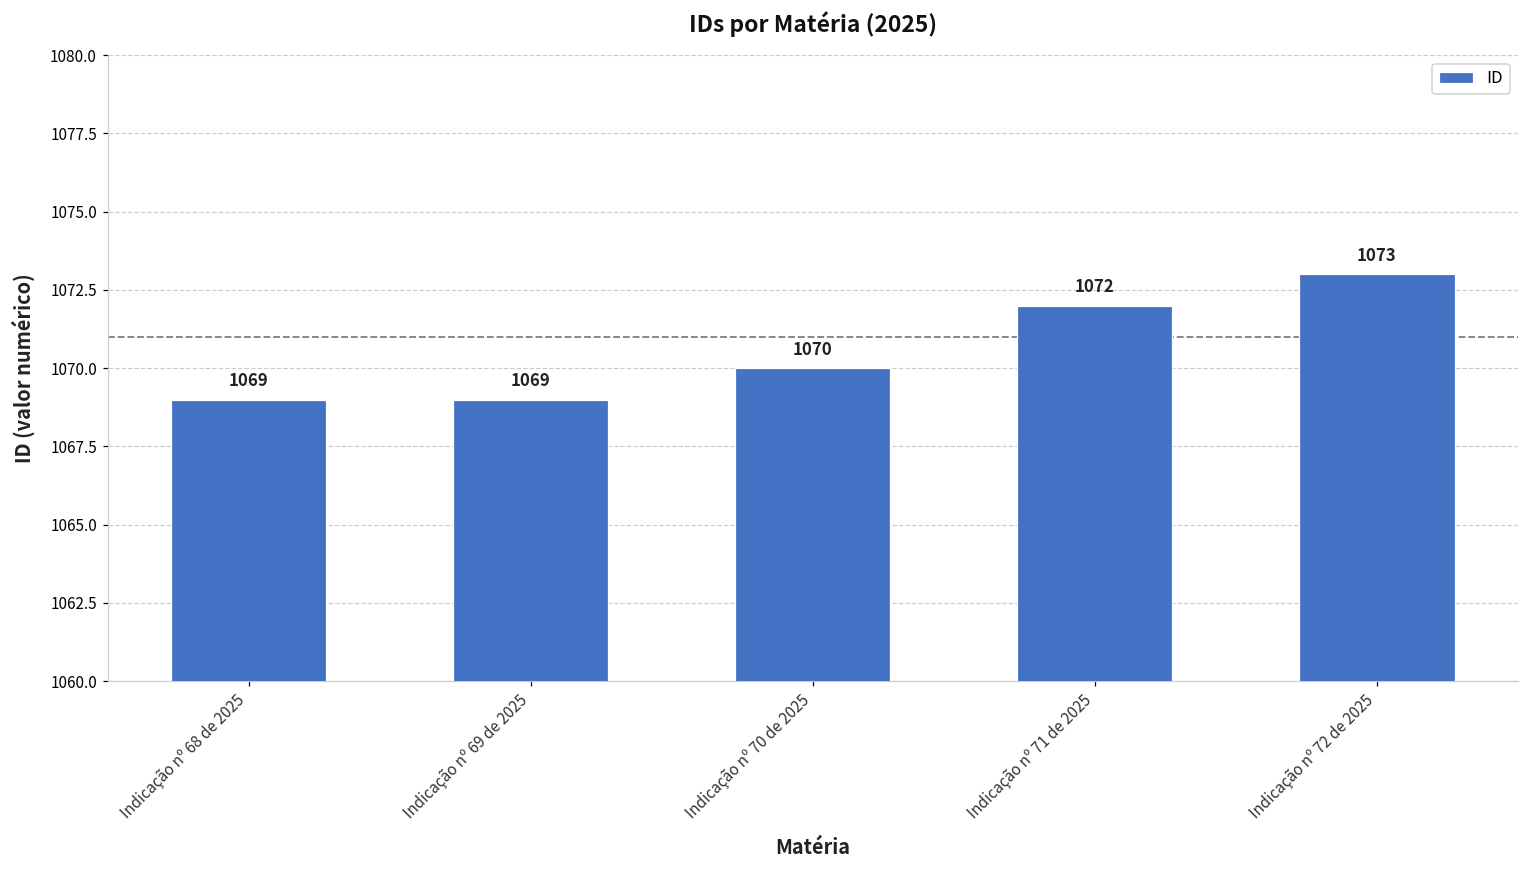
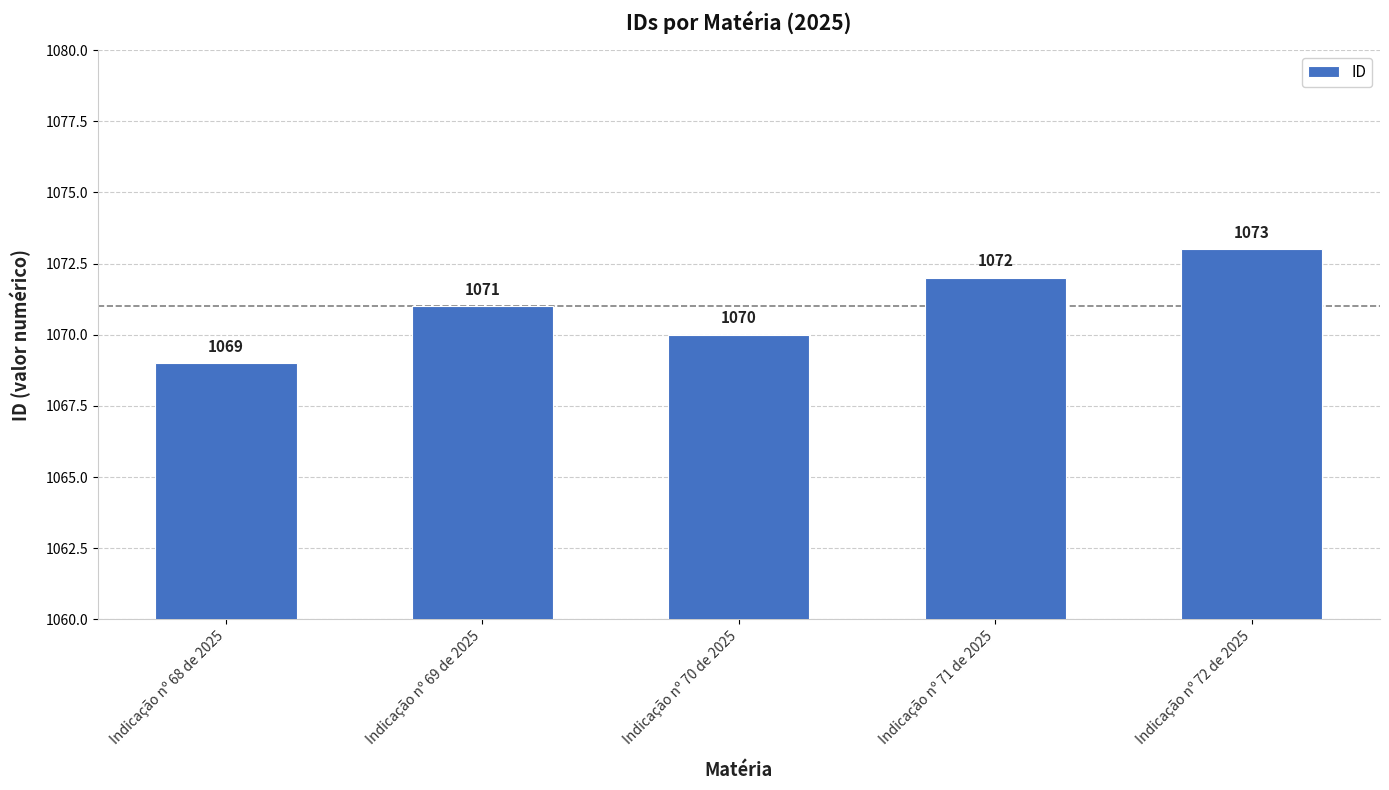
Indicação nº 69 de 2025: 1069 -> 1071
